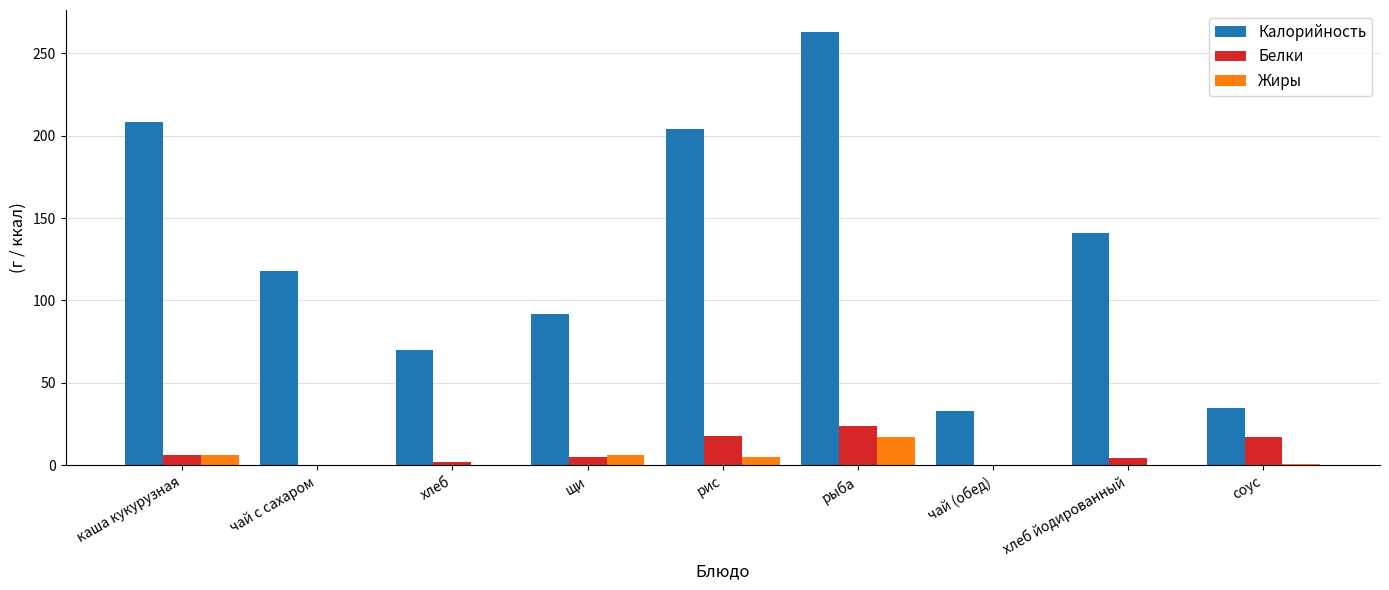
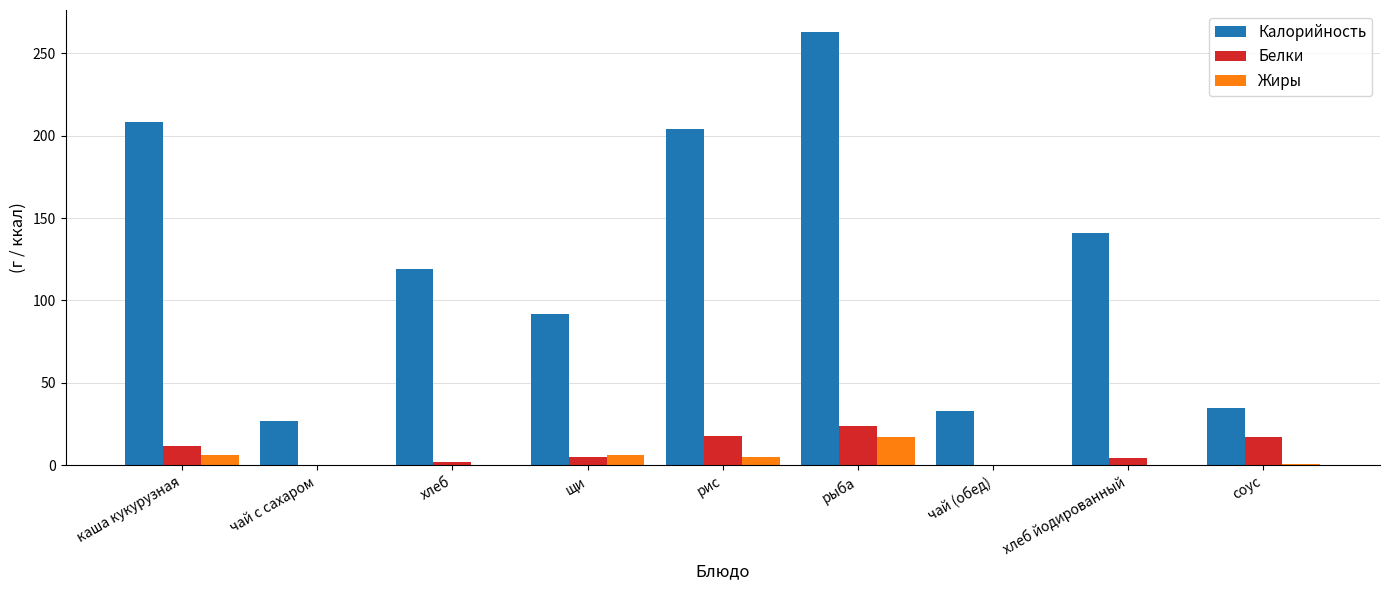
Белки, каша кукурузная: 6 -> 12
Калорийность, чай с сахаром: 118 -> 27
Калорийность, хлеб: 70 -> 119
